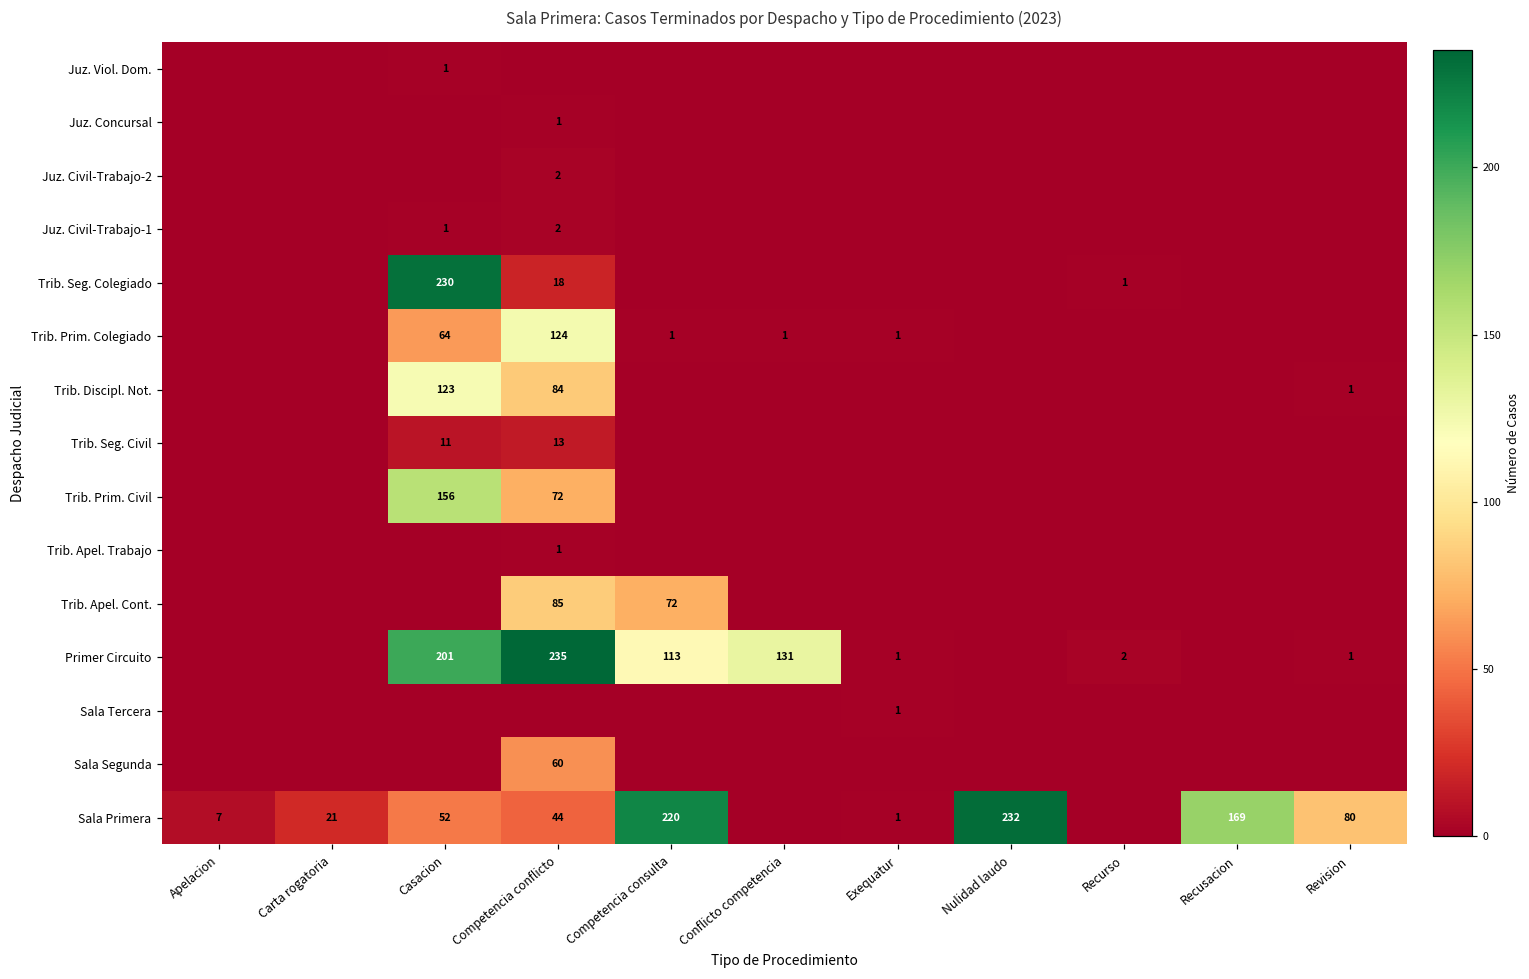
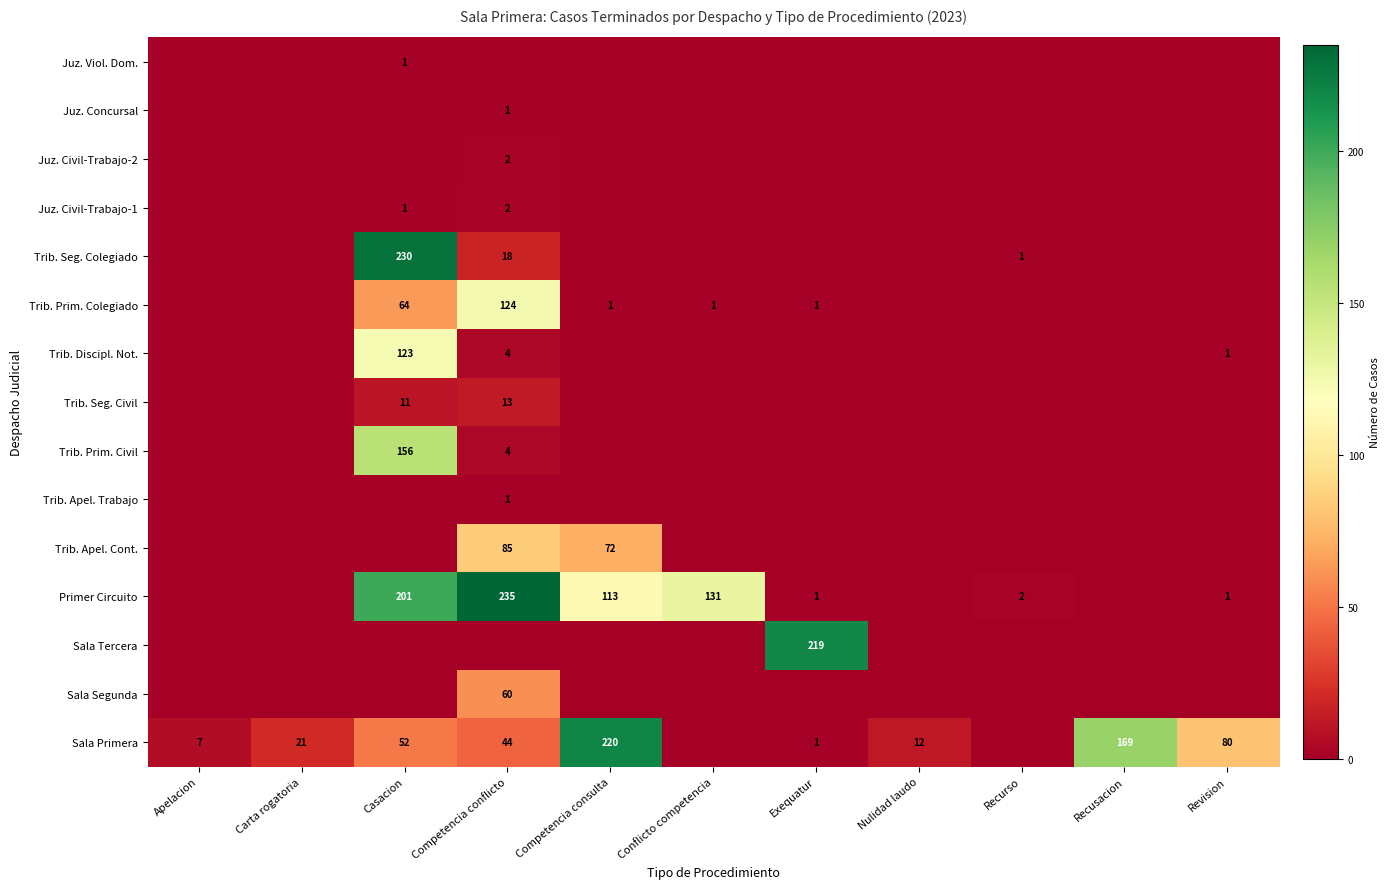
Trib. Discipl. Not., Competencia conflicto: 84 -> 4
Trib. Prim. Civil, Competencia conflicto: 72 -> 4
Sala Tercera, Exequatur: 1 -> 219
Sala Primera, Nulidad laudo: 232 -> 12
